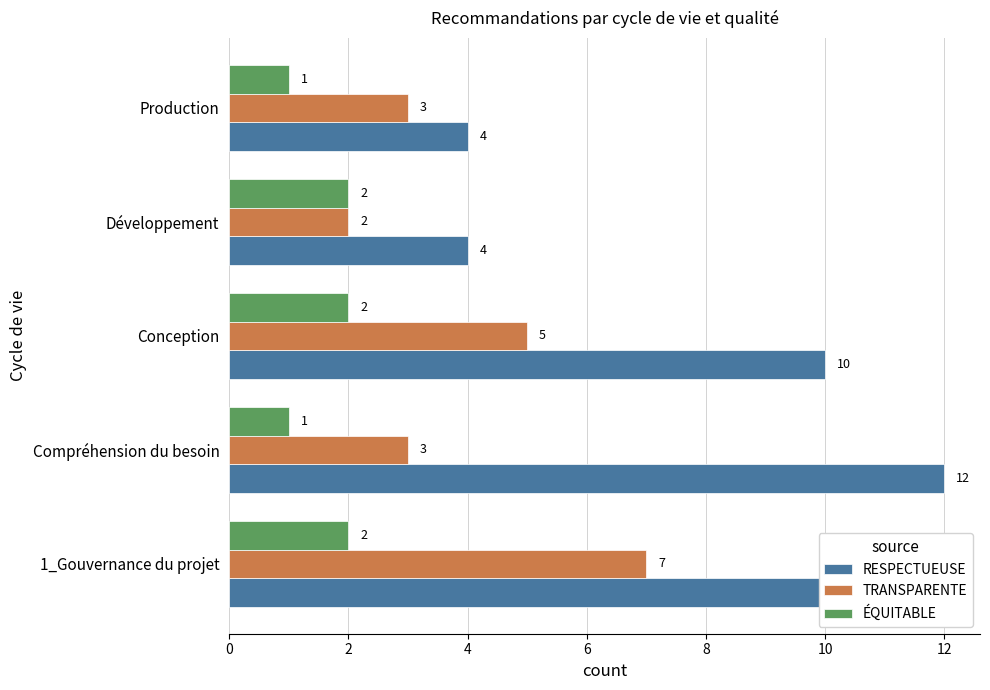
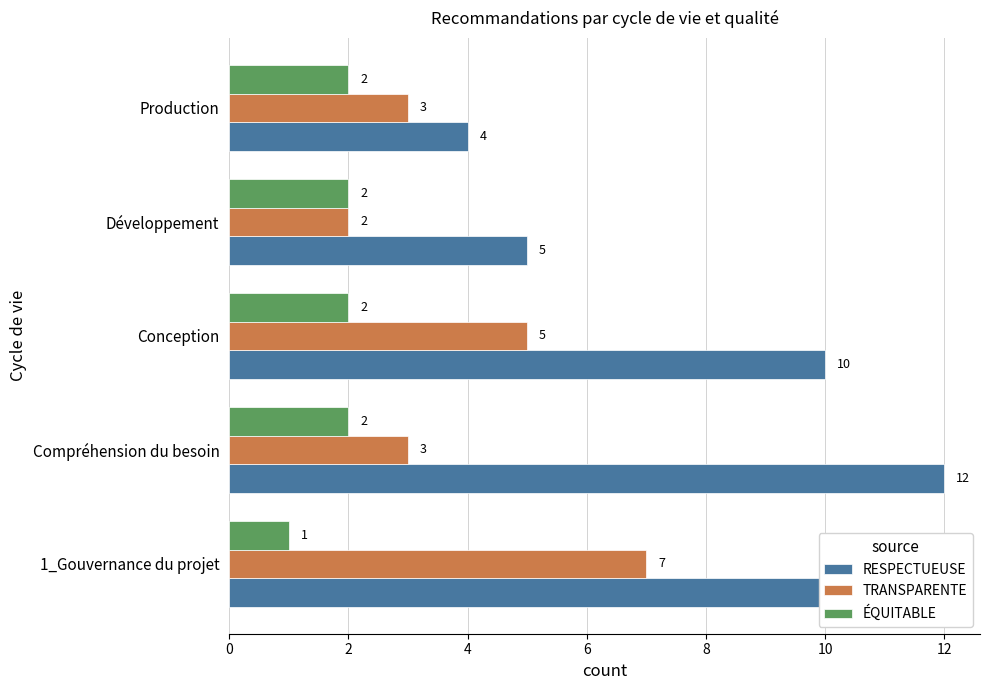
ÉQUITABLE, Production: 1 -> 2
RESPECTUEUSE, Développement: 4 -> 5
ÉQUITABLE, Compréhension du besoin: 1 -> 2
ÉQUITABLE, 1_Gouvernance du projet: 2 -> 1
